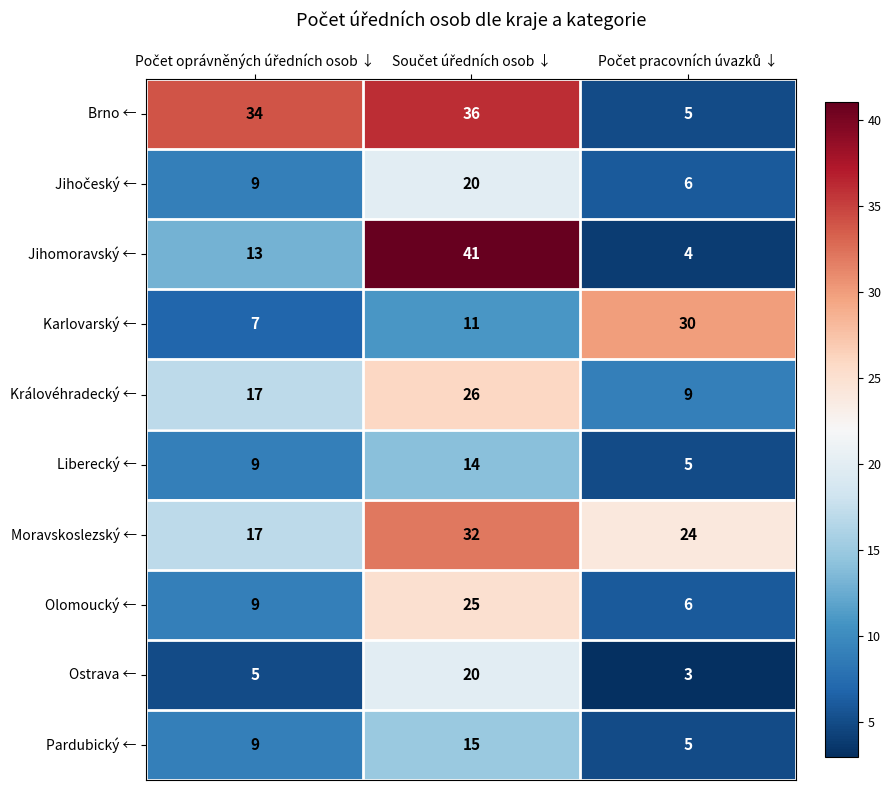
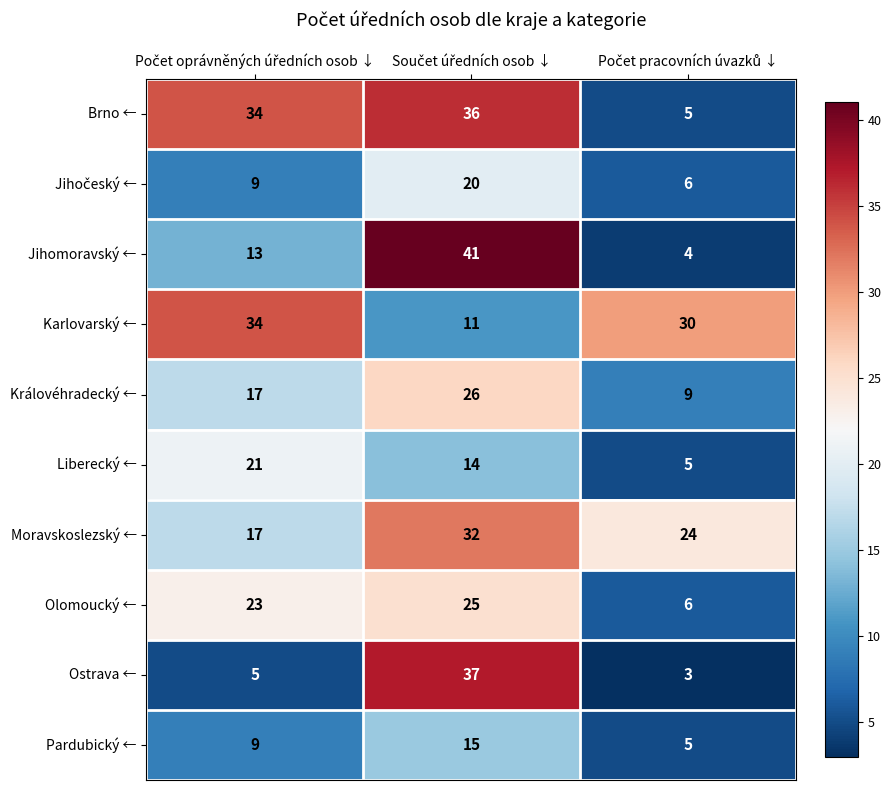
Karlovarský ←, Počet oprávněných úředních osob ↓: 7 -> 34
Liberecký ←, Počet oprávněných úředních osob ↓: 9 -> 21
Olomoucký ←, Počet oprávněných úředních osob ↓: 9 -> 23
Ostrava ←, Součet úředních osob ↓: 20 -> 37
